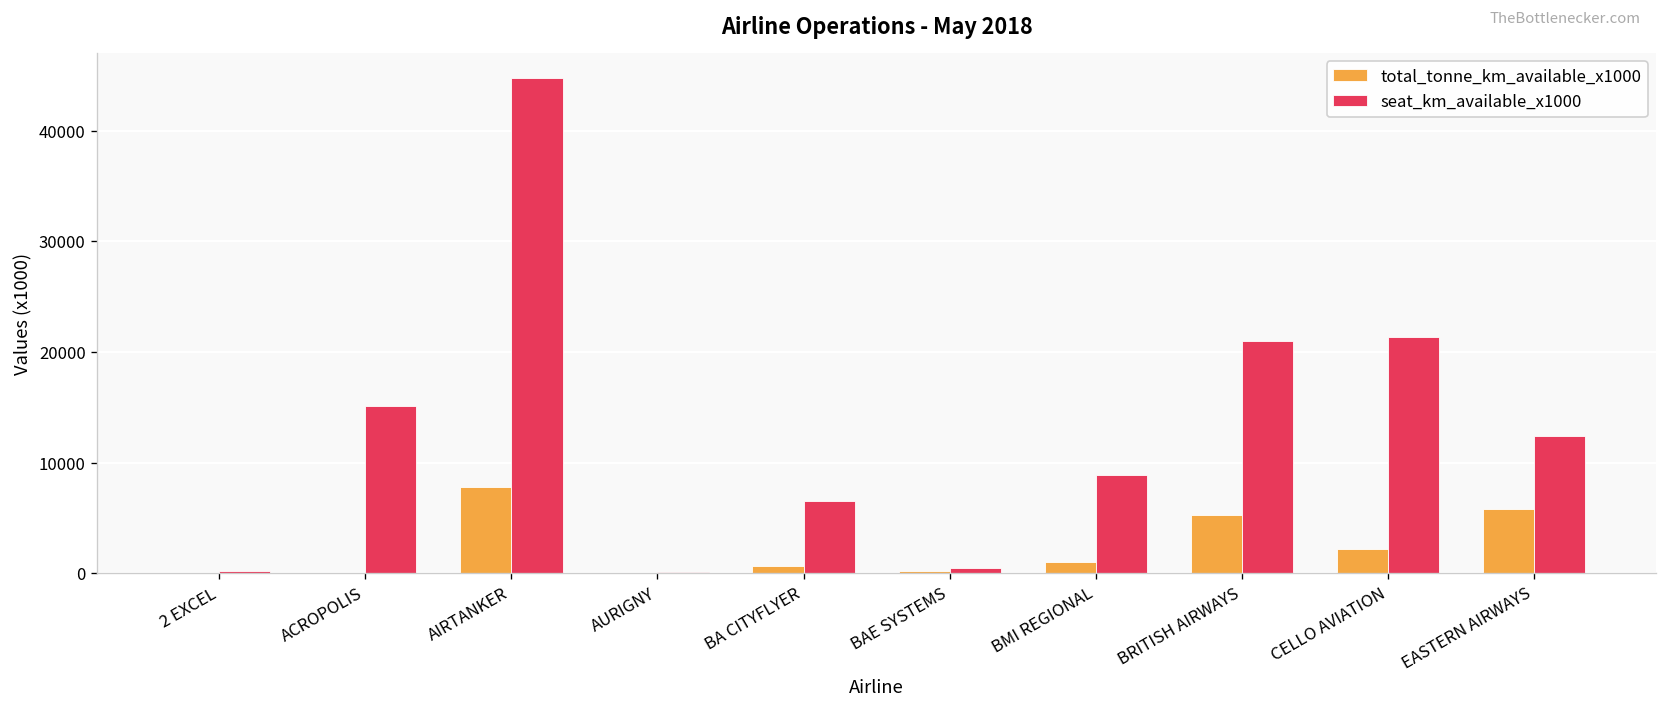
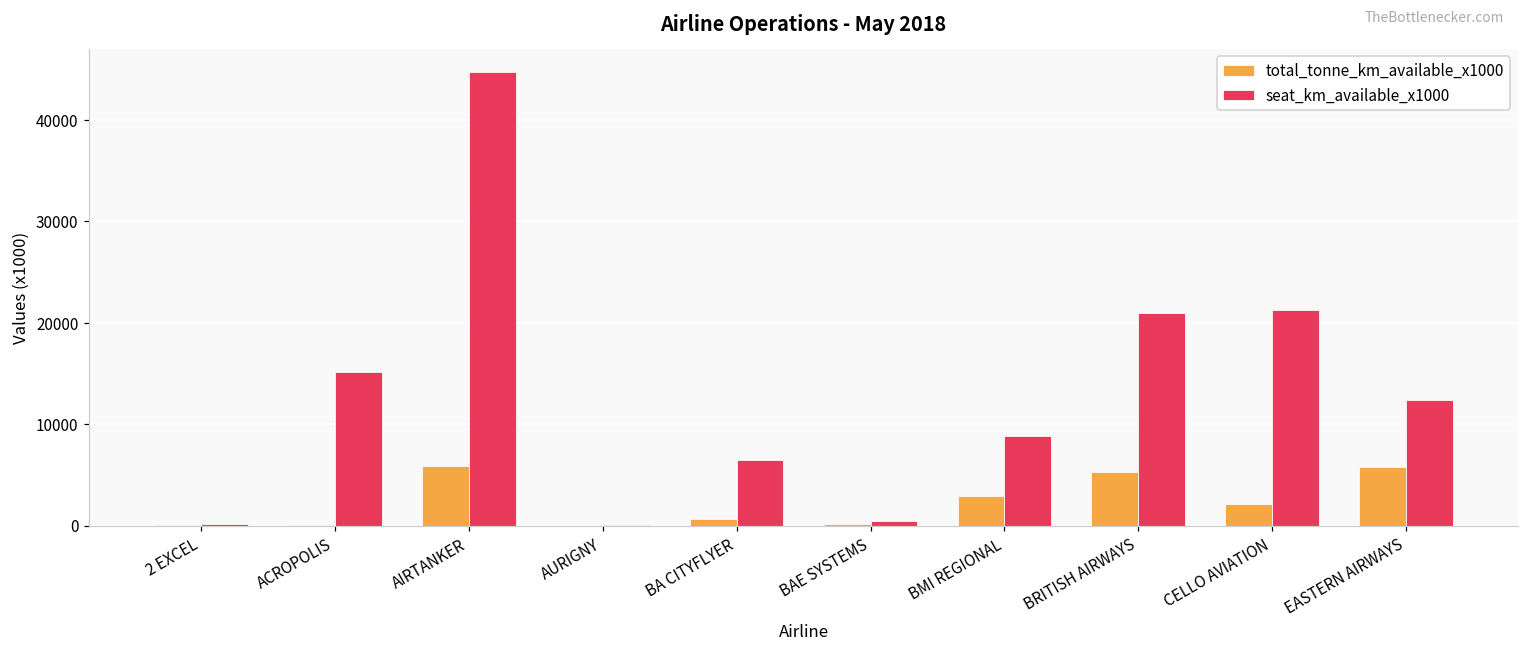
total_tonne_km_available_x1000, AIRTANKER: 8000 -> 6000
total_tonne_km_available_x1000, BMI REGIONAL: 1000 -> 3000
